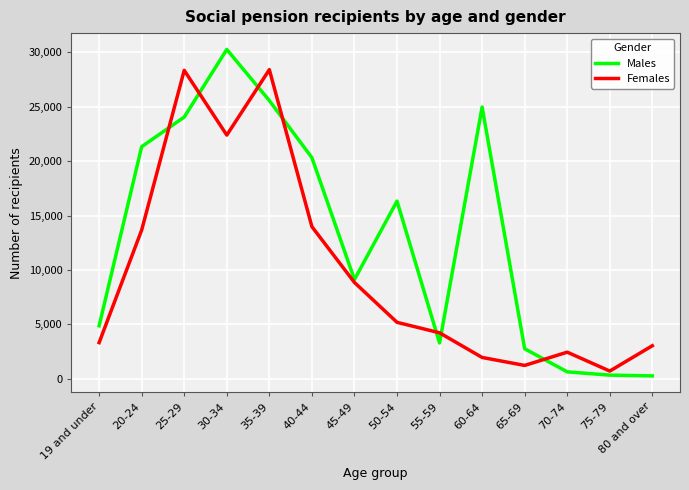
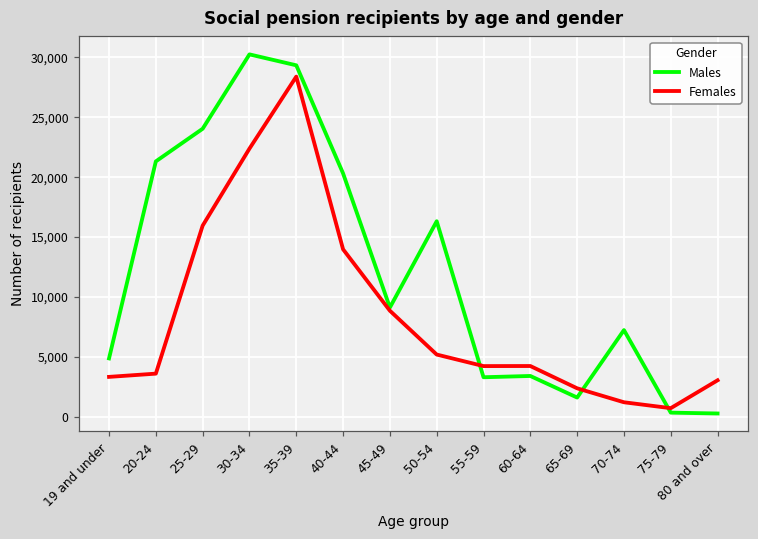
Females, 20-24: 13,700 -> 3,600
Females, 25-29: 28,300 -> 16,000
Males, 35-39: 25,600 -> 29,300
Males, 60-64: 25,000 -> 3,400
Females, 60-64: 2,000 -> 4,200
Males, 65-69: 2,800 -> 1,600
Females, 65-69: 1,200 -> 2,400
Males, 70-74: 600 -> 7,200
Females, 70-74: 2,500 -> 1,200
